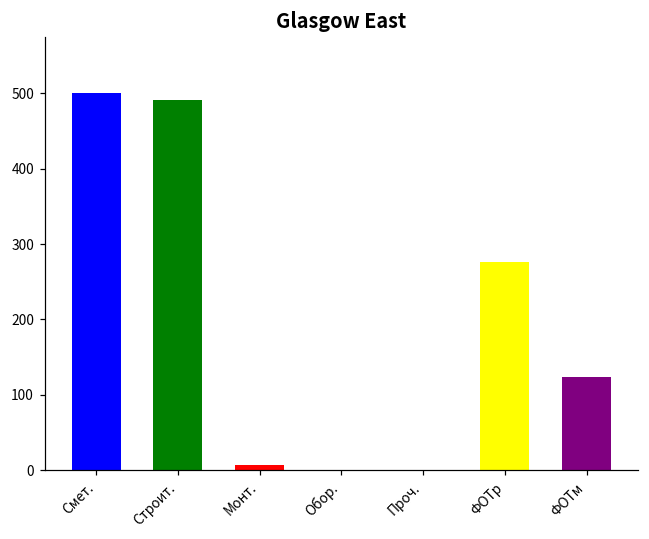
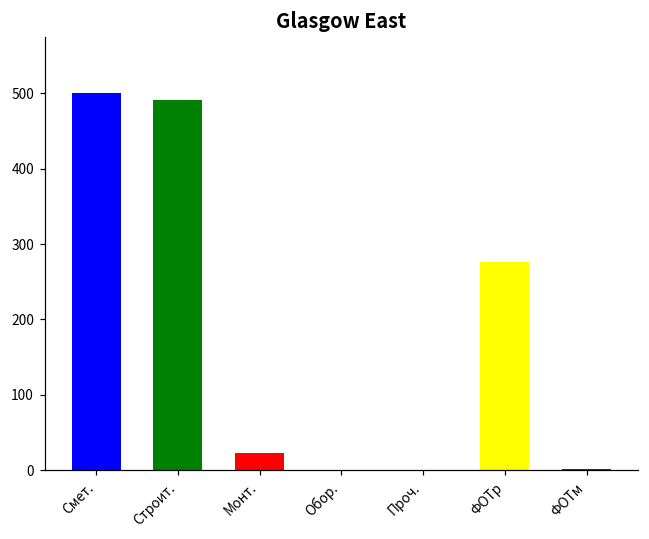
Монт.: 10 -> 20
ФОТм: 120 -> 0
